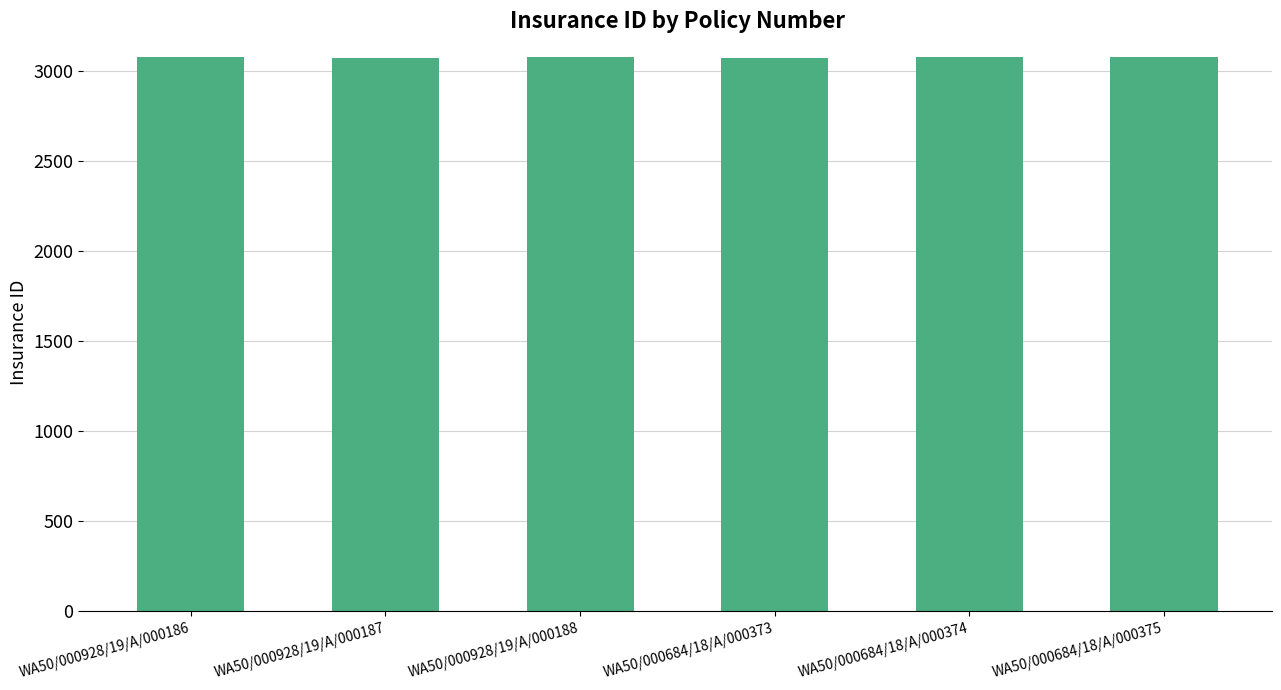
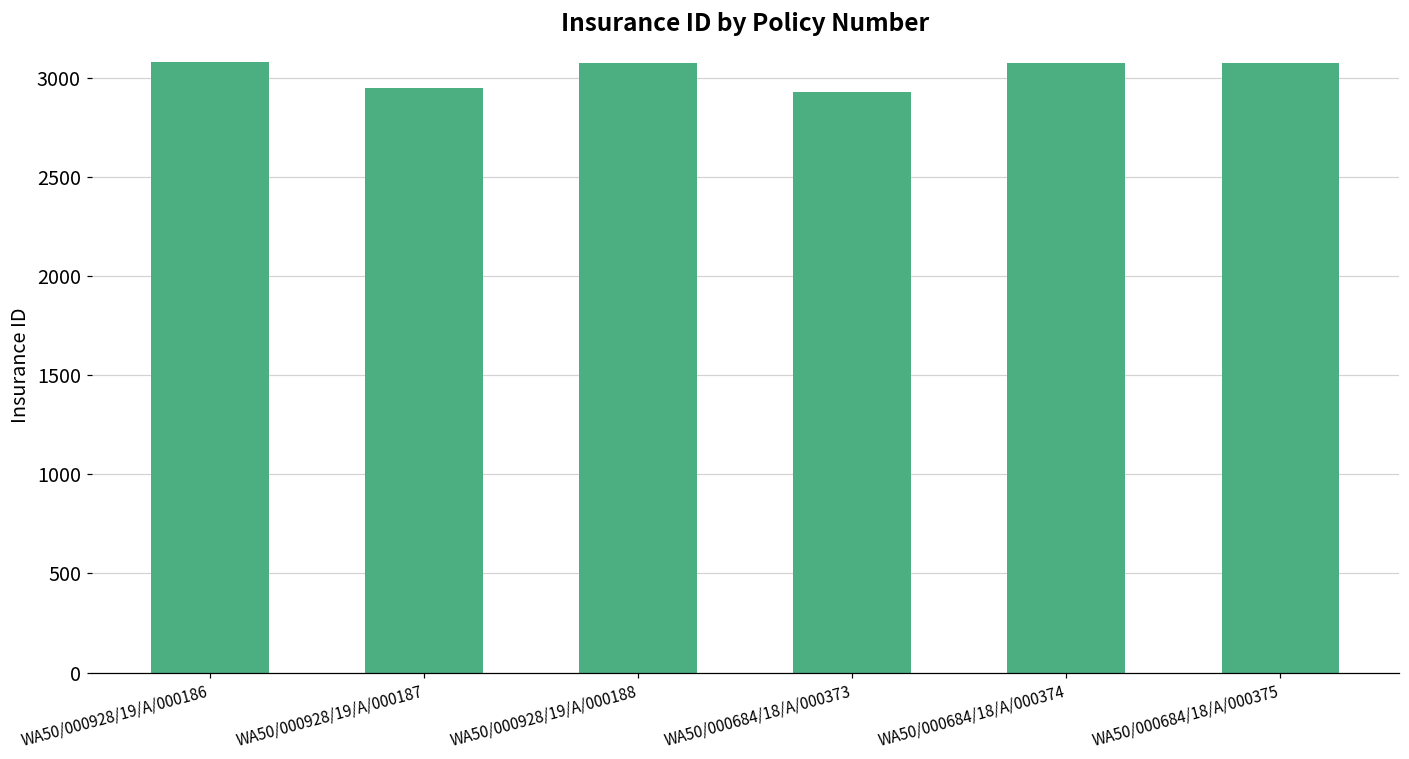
WA50/000928/19/A/000187: 3080 -> 2950
WA50/000684/18/A/000373: 3070 -> 2930
